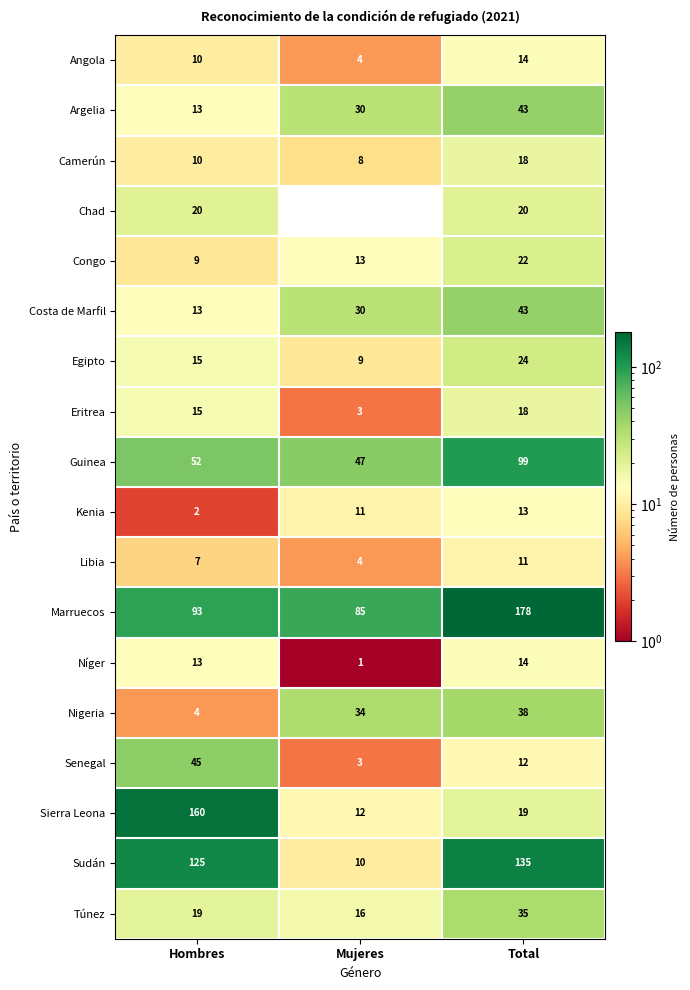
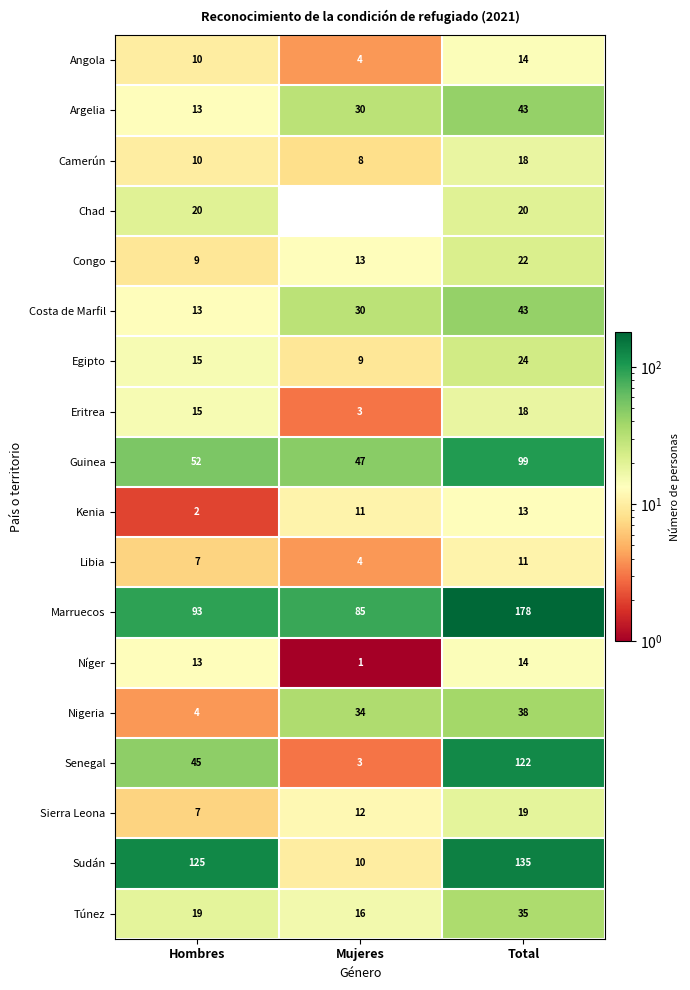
Senegal, Total: 12 -> 122
Sierra Leona, Hombres: 160 -> 7
